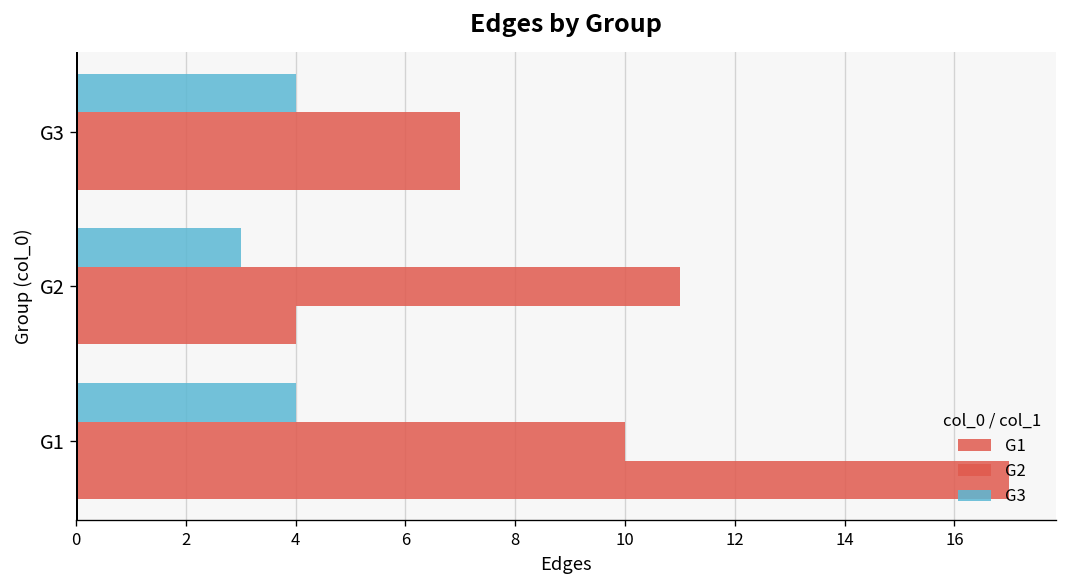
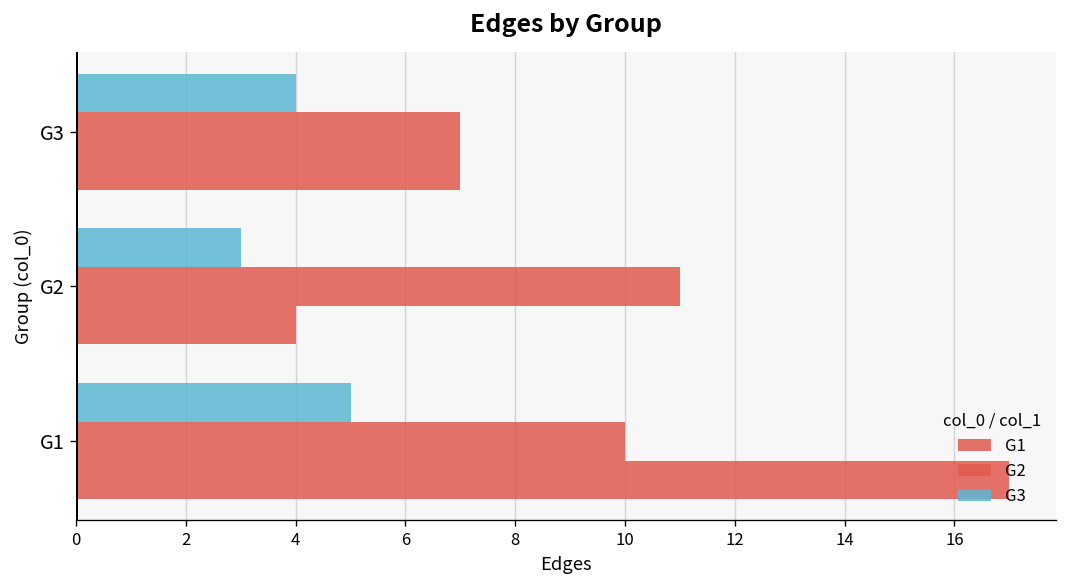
G3, G1: 4 -> 5
